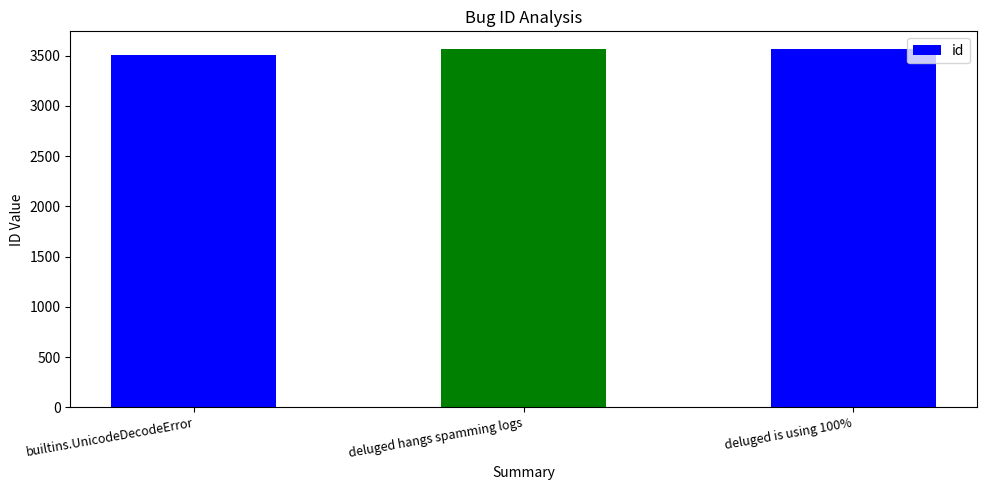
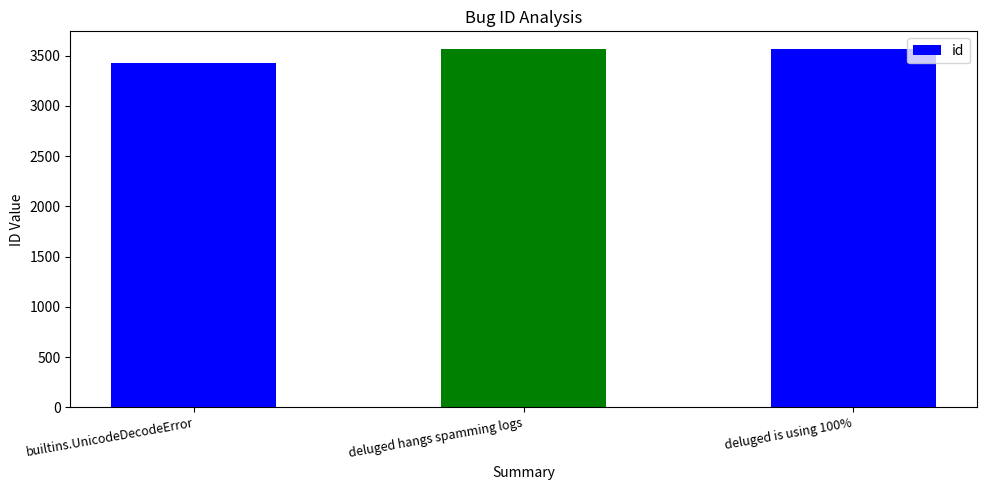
builtins.UnicodeDecodeError: 3510 -> 3430
